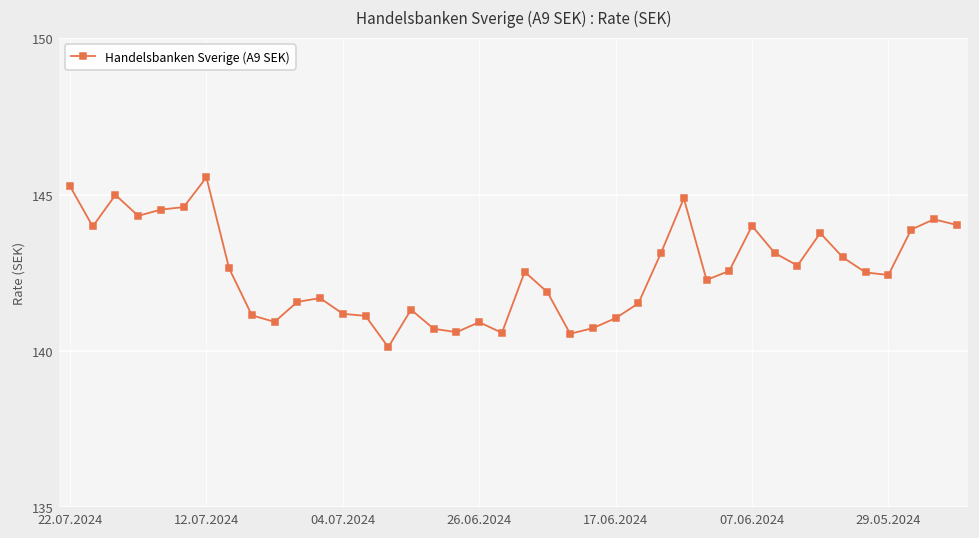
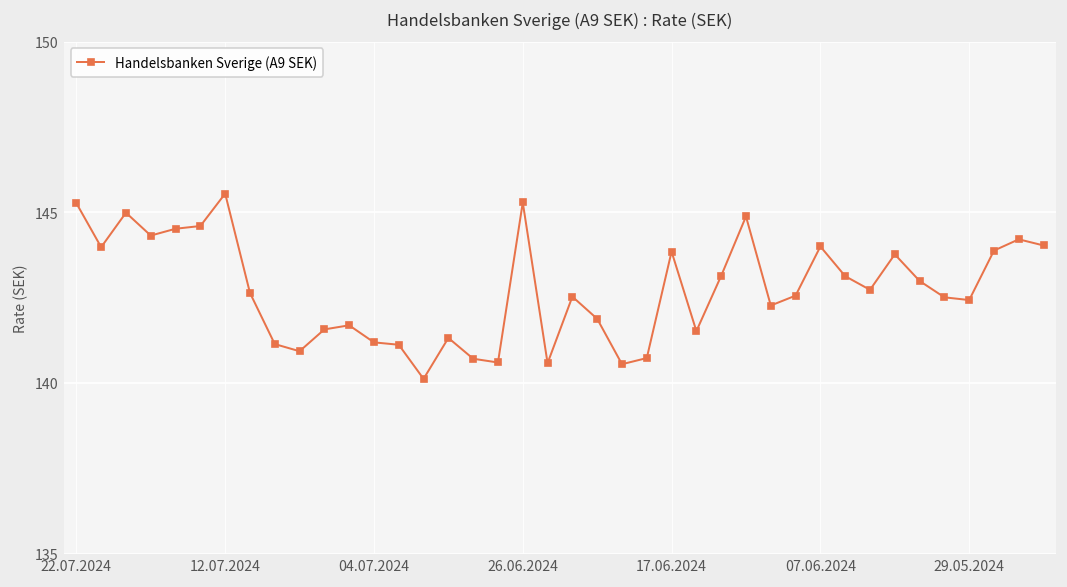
26.06.2024: 140.9 -> 145.3
17.06.2024: 141.1 -> 143.9
